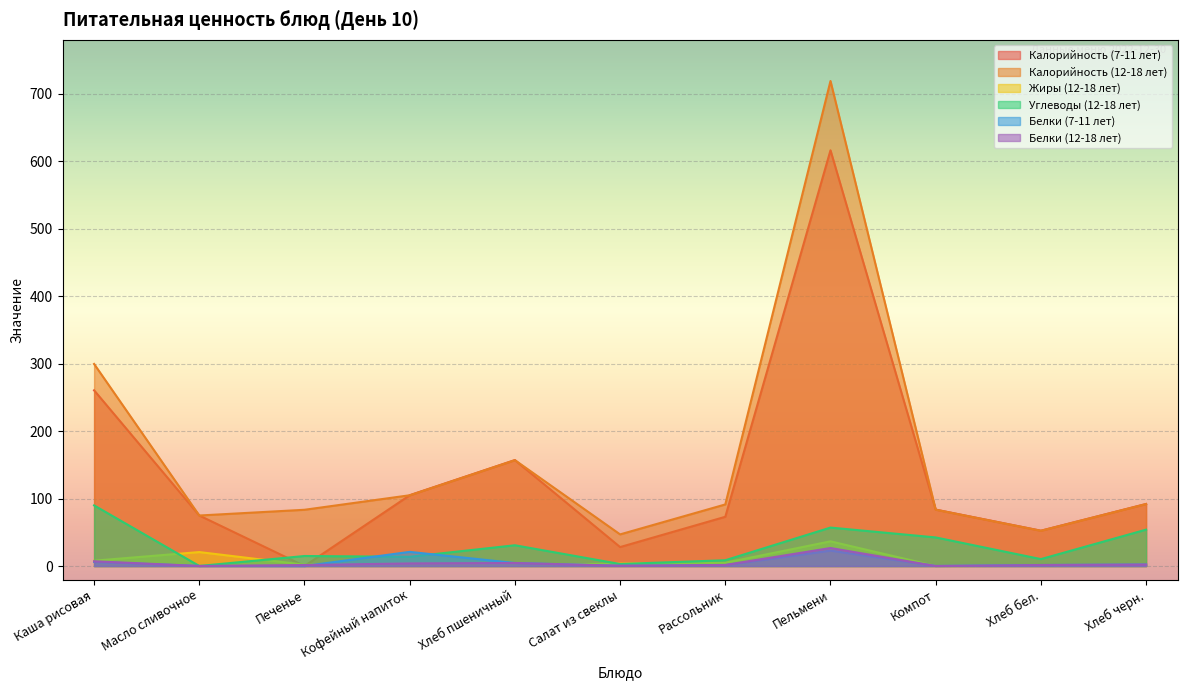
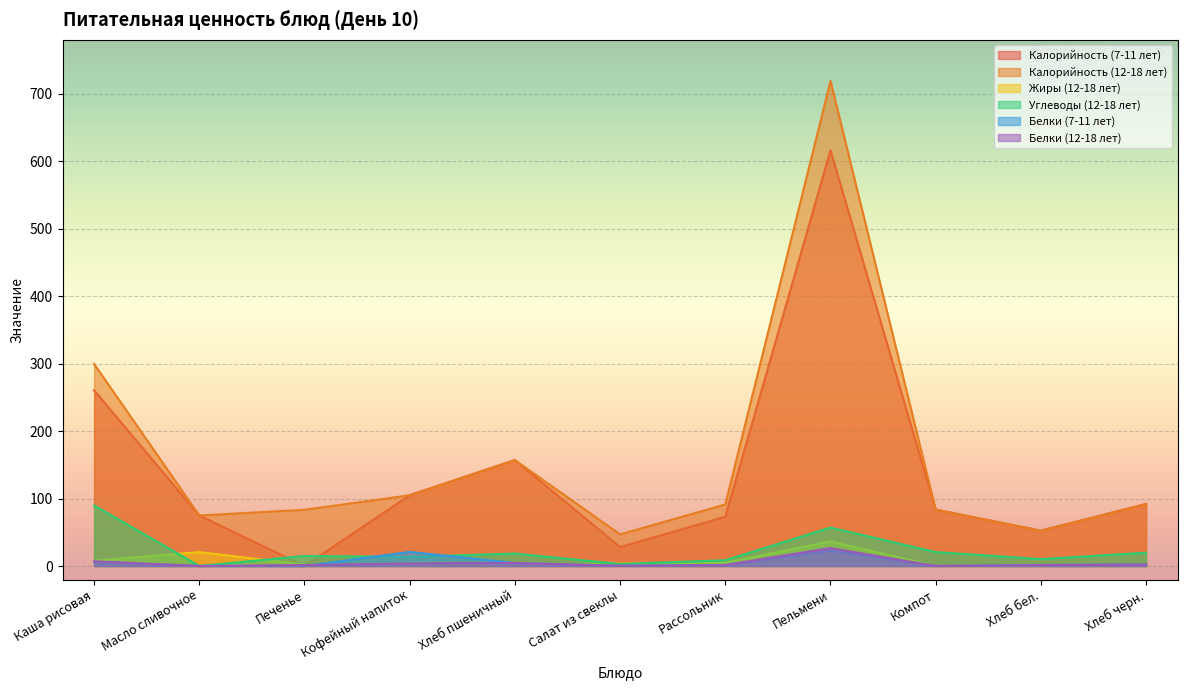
Углеводы (12-18 лет), Хлеб пшеничный: 30 -> 20
Углеводы (12-18 лет), Компот: 40 -> 20
Углеводы (12-18 лет), Хлеб черн.: 50 -> 20
